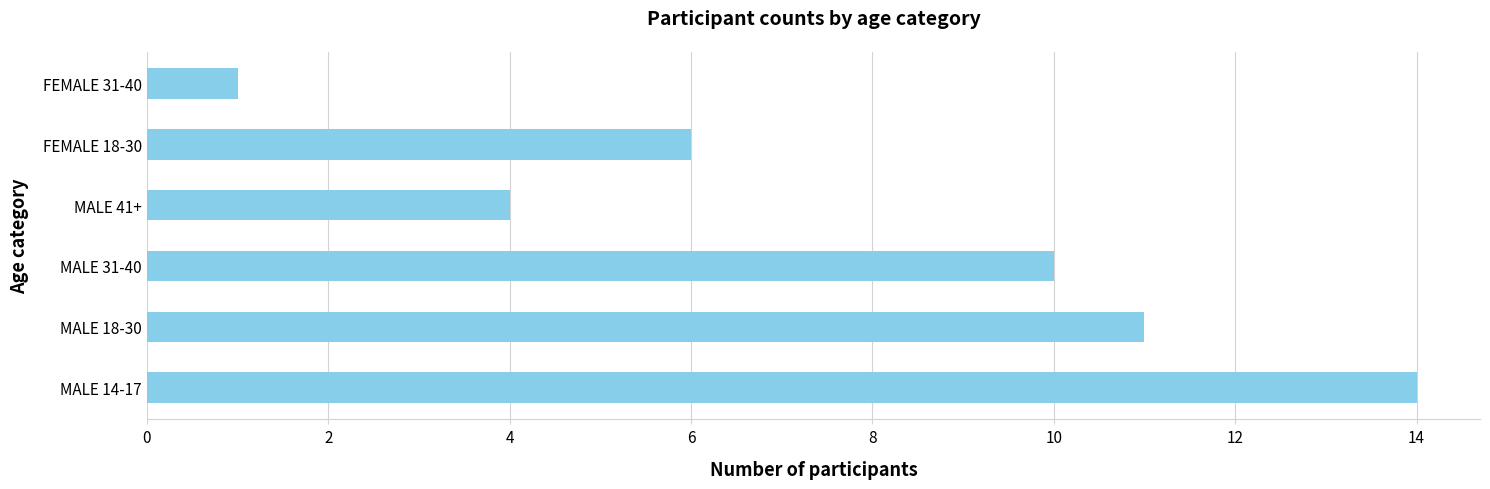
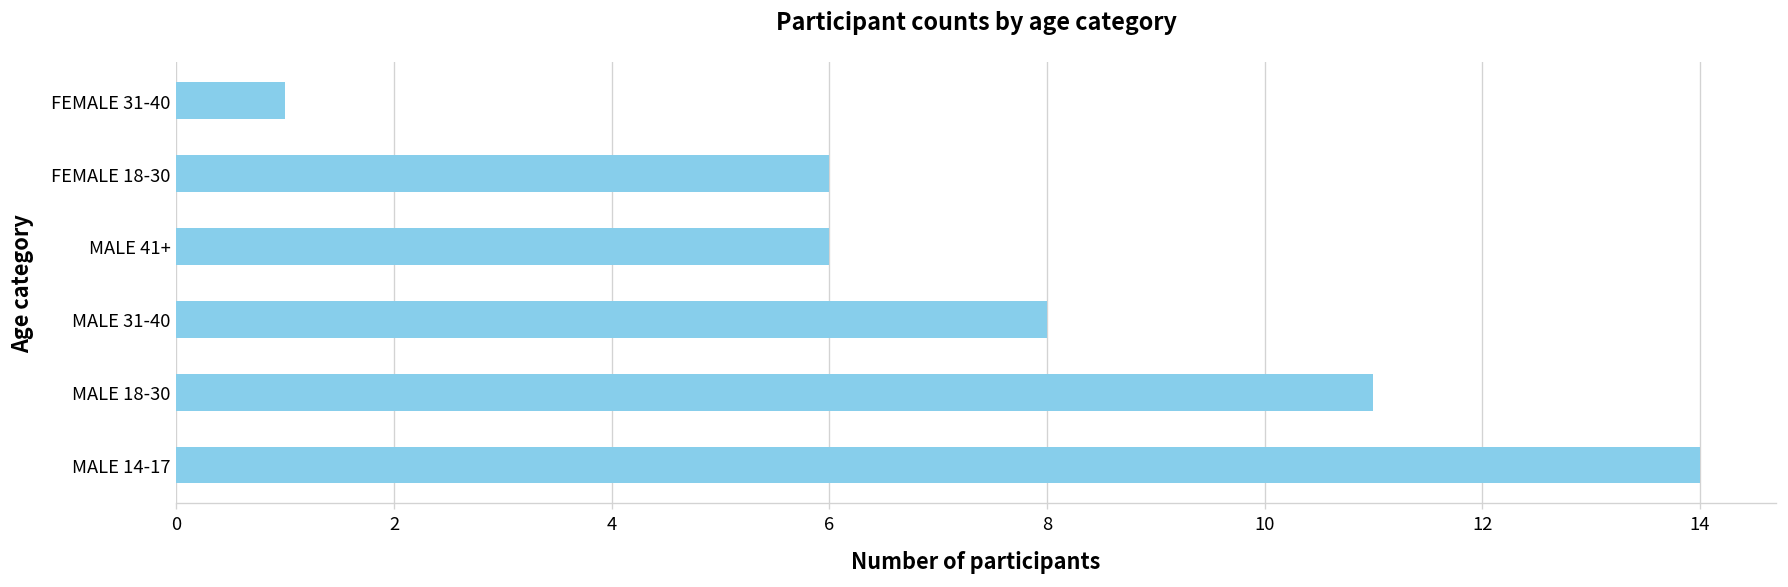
MALE 41+: 4 -> 6
MALE 31-40: 10 -> 8
